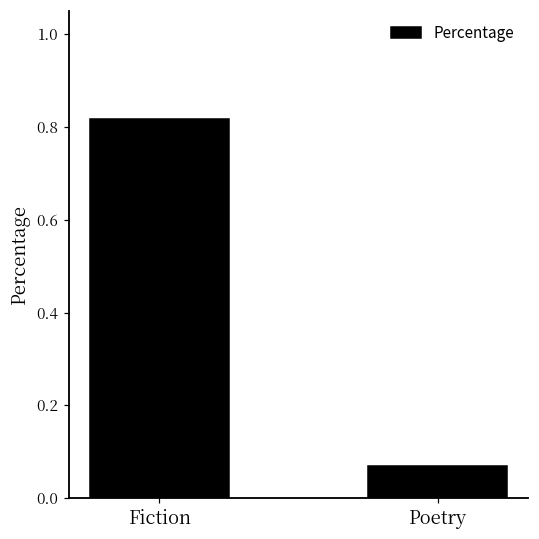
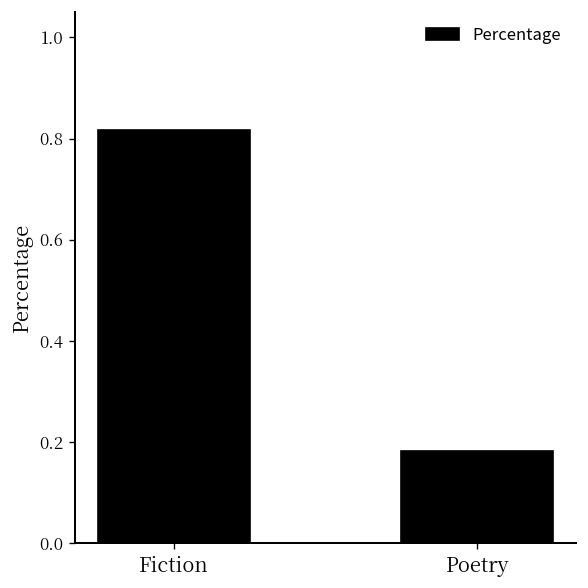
Poetry: 0.07 -> 0.18
